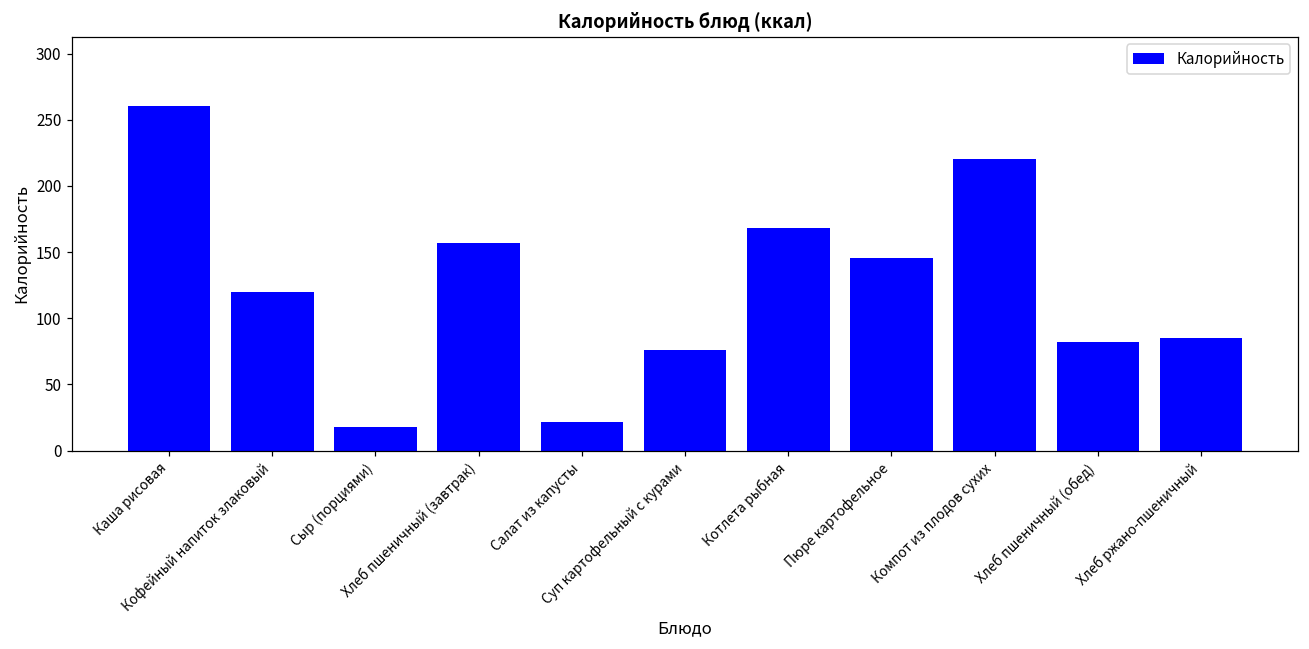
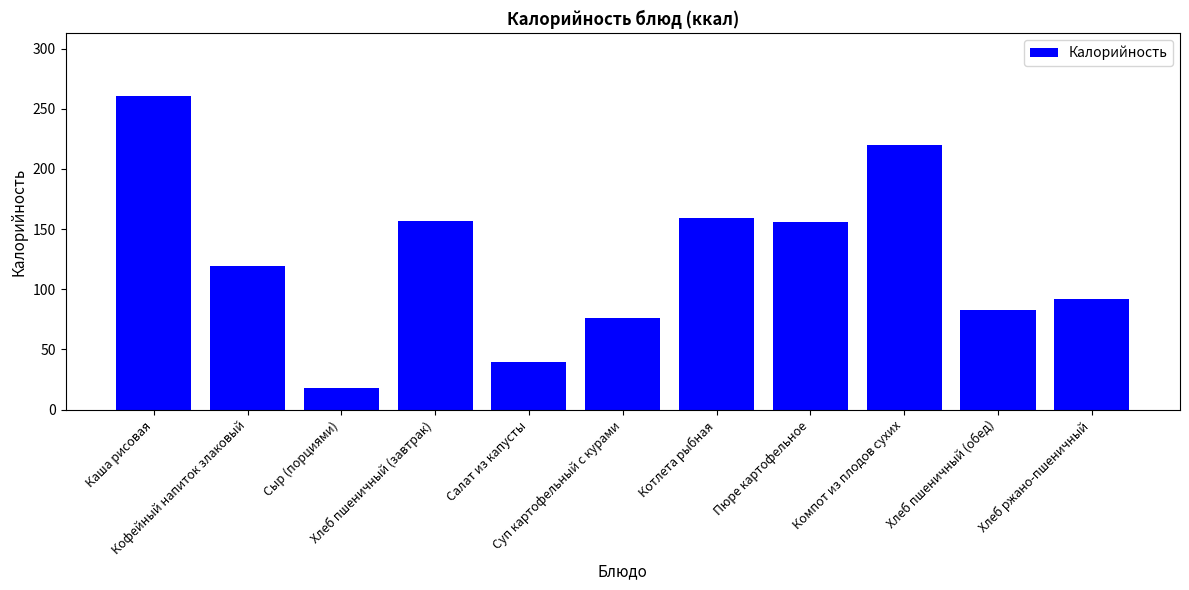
Салат из капусты: 22 -> 40
Котлета рыбная: 168 -> 159
Пюре картофельное: 146 -> 156
Хлеб ржано-пшеничный: 85 -> 92
